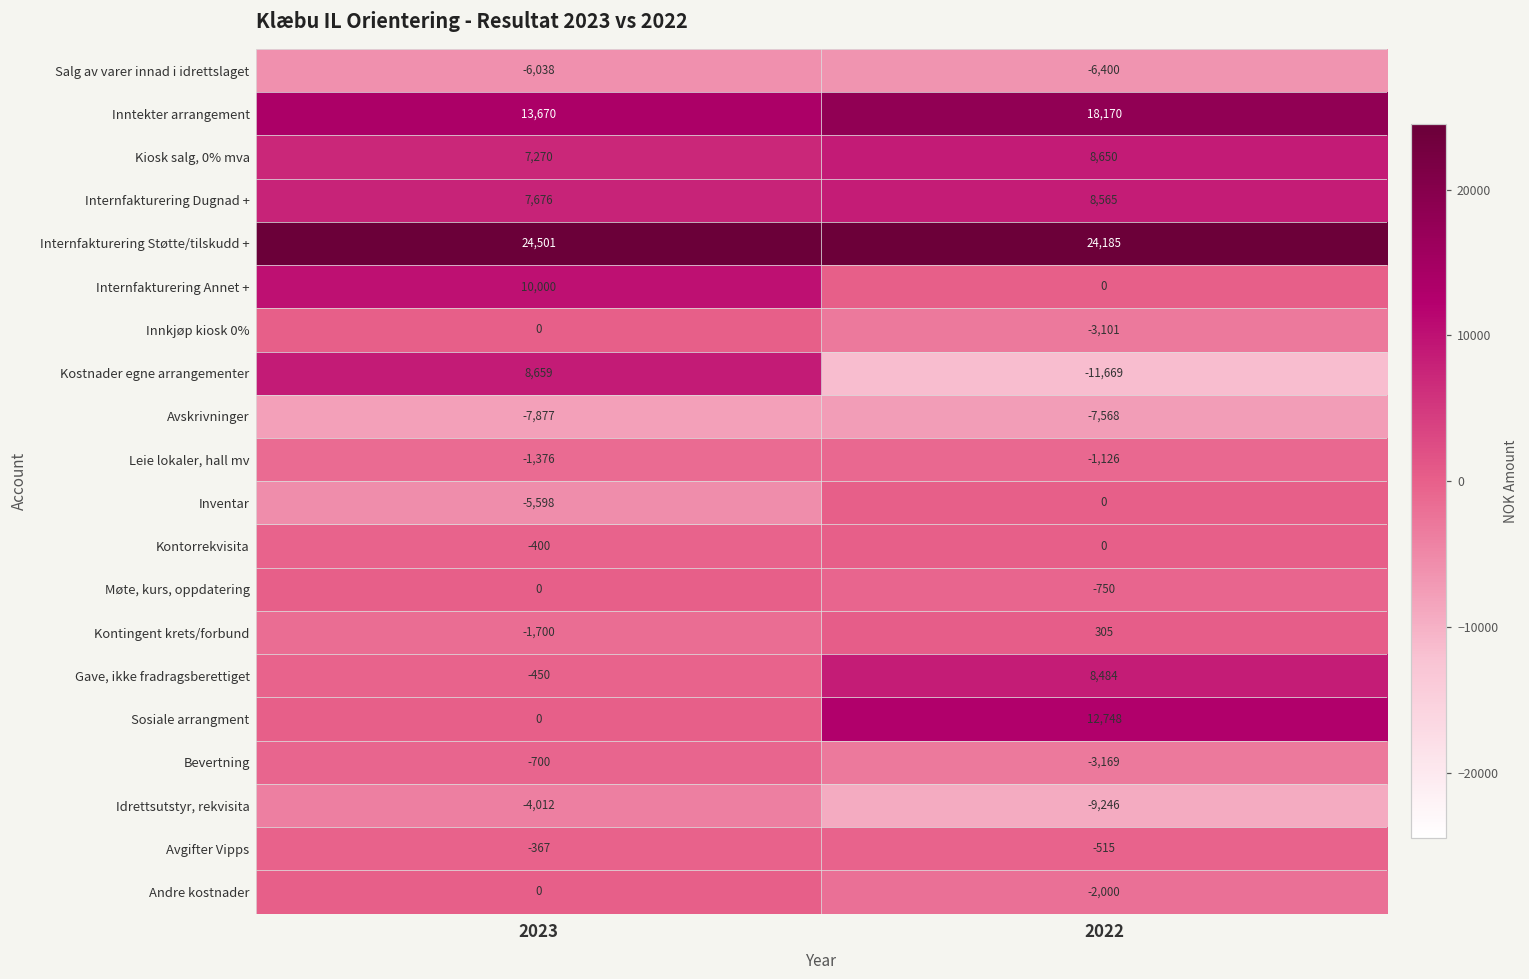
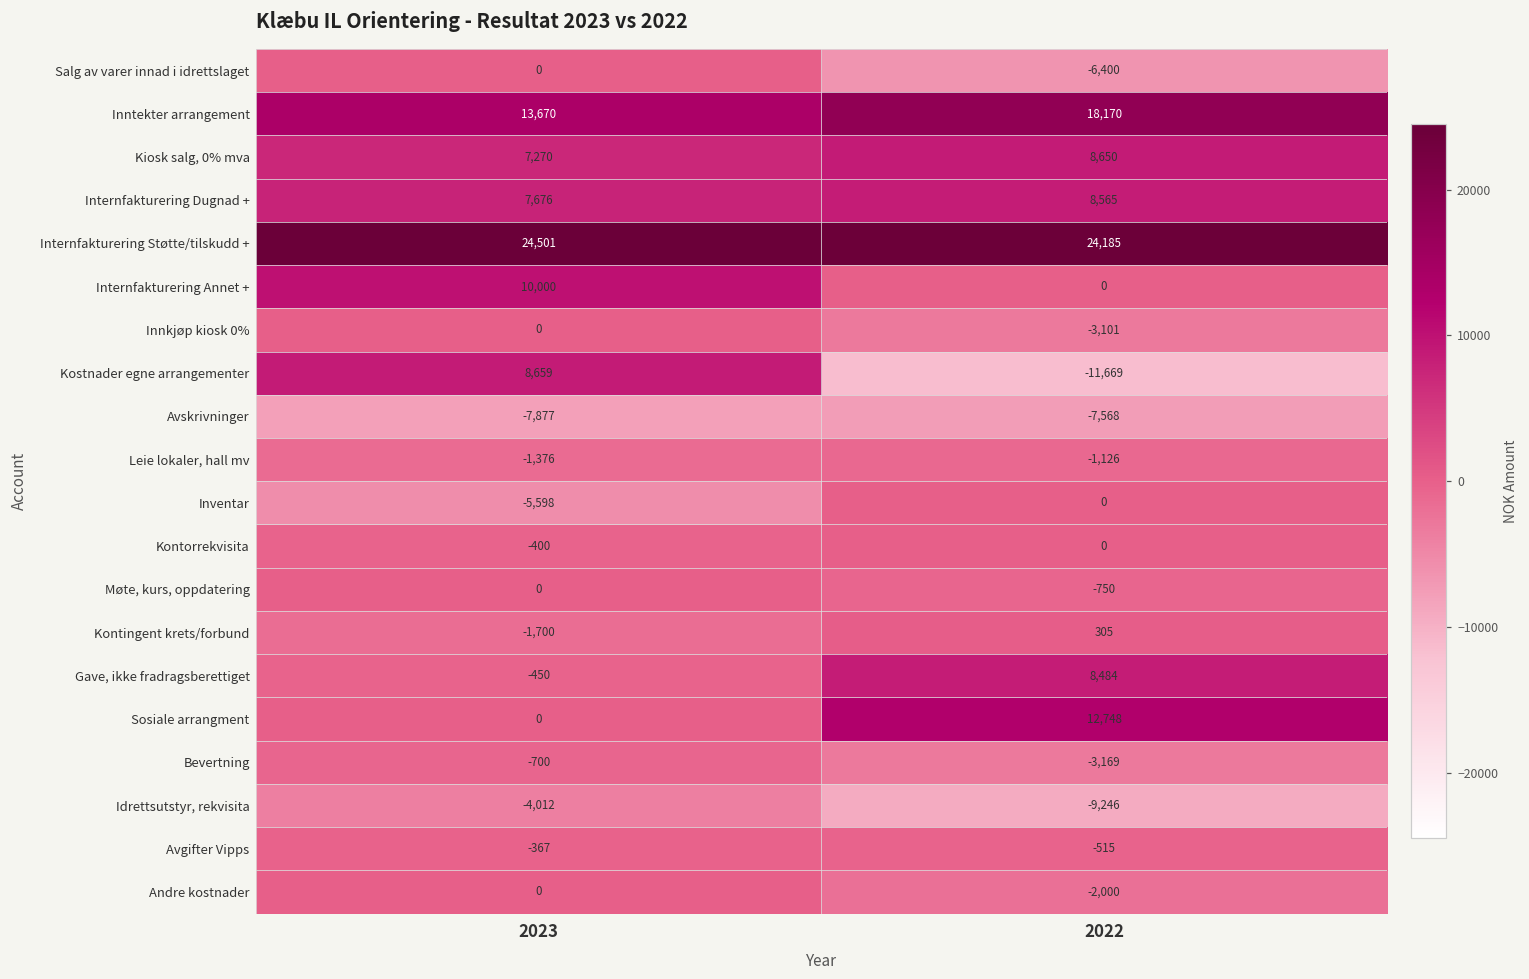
Salg av varer innad i idrettslaget, 2023: -6,038 -> 0
